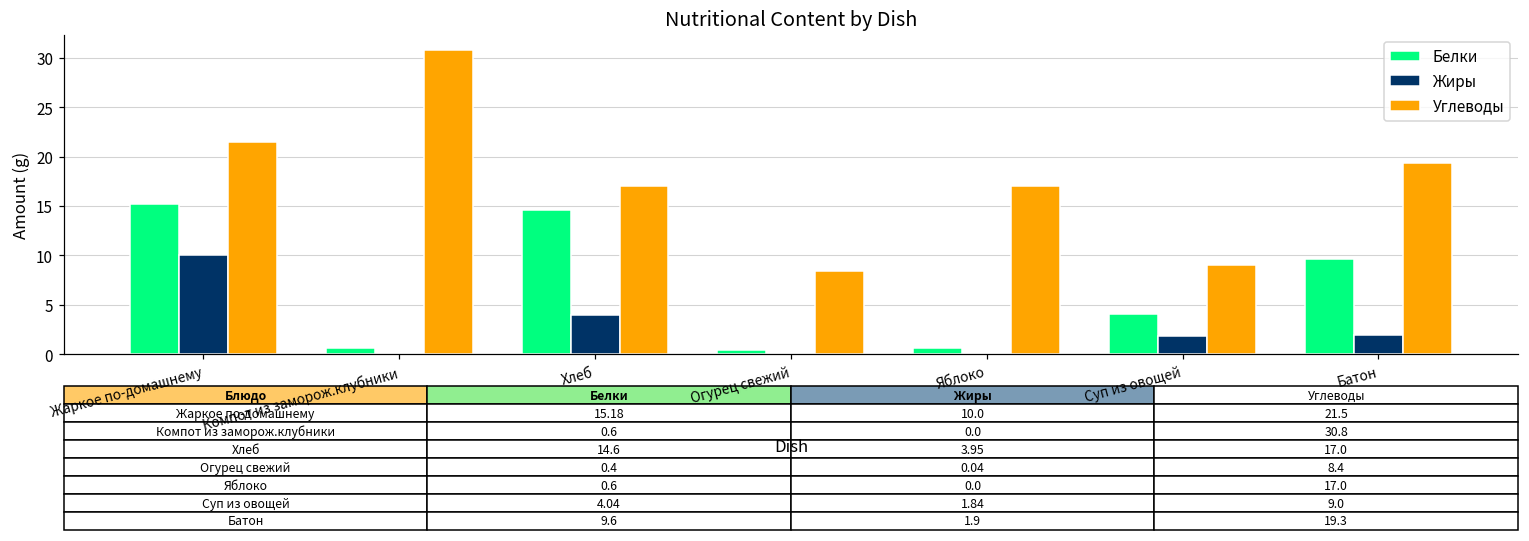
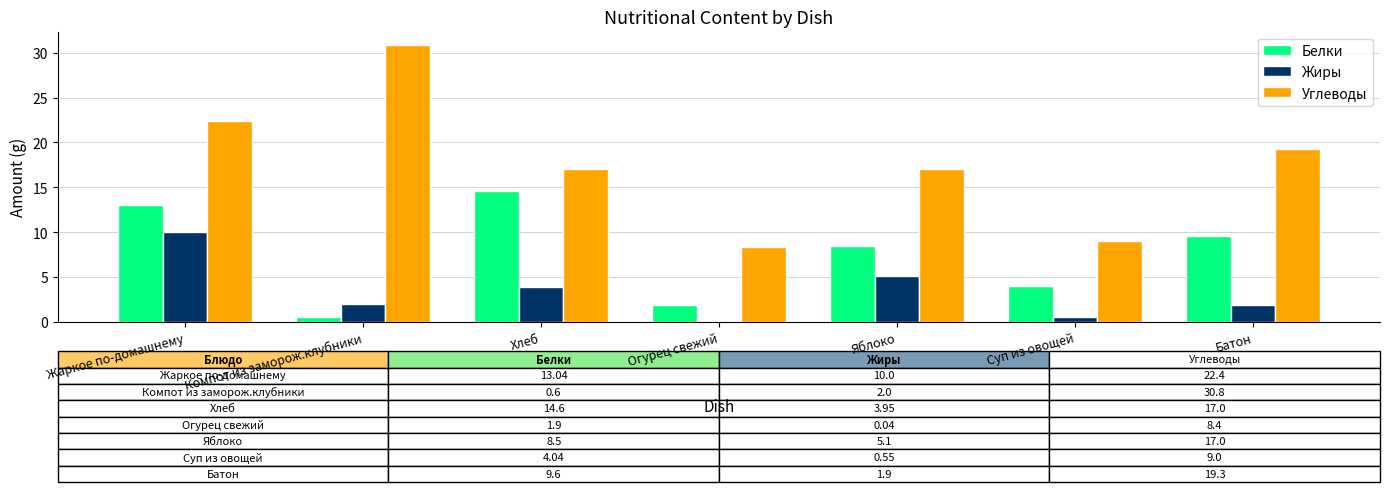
Белки, Жаркое по-домашнему: 15.18 -> 13.04
Углеводы, Жаркое по-домашнему: 21.5 -> 22.4
Жиры, Компот из заморож.клубники: 0.0 -> 2.0
Белки, Огурец свежий: 0.4 -> 1.9
Белки, Яблоко: 0.6 -> 8.5
Жиры, Яблоко: 0.0 -> 5.1
Жиры, Суп из овощей: 1.84 -> 0.55
